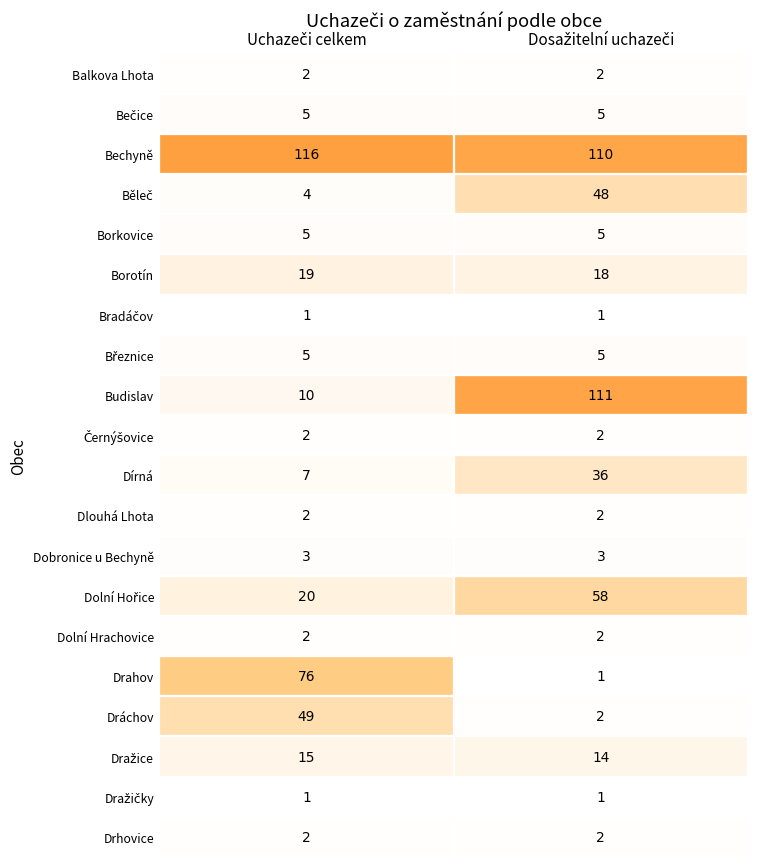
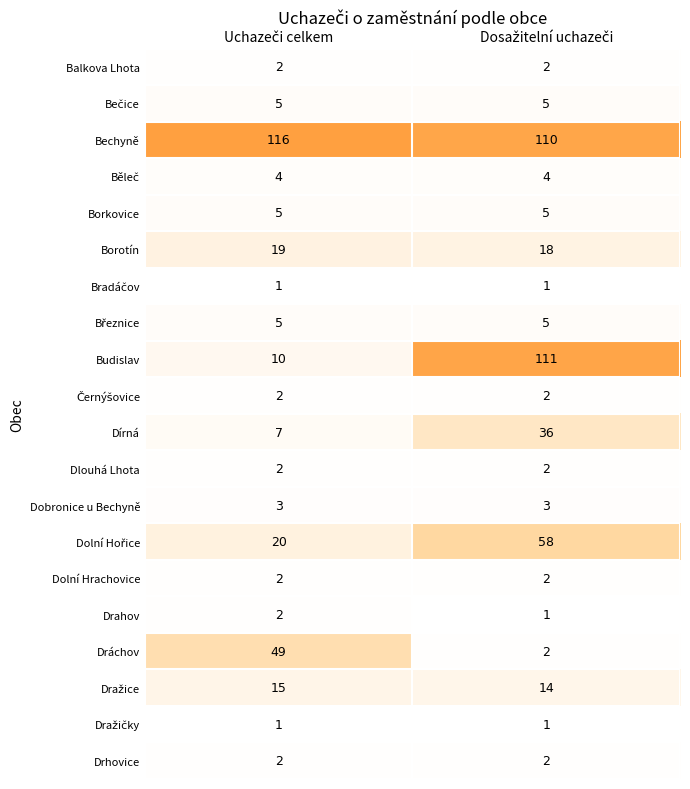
Běleč, Dosažitelní uchazeči: 48 -> 4
Drahov, Uchazeči celkem: 76 -> 2
